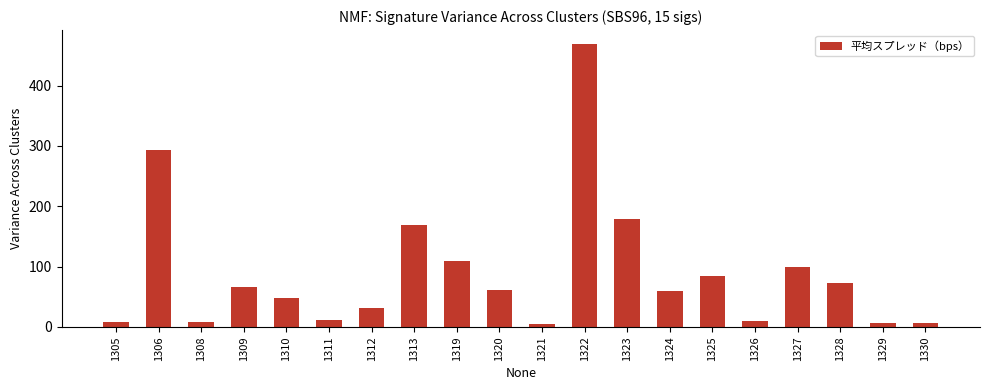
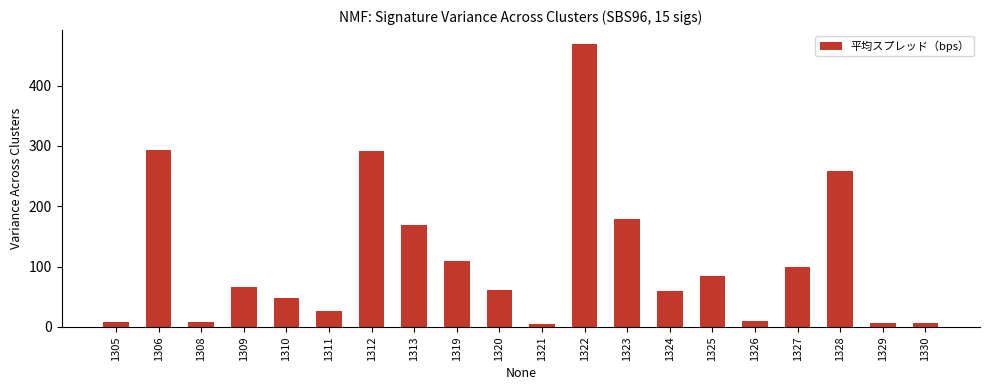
1311: 10 -> 30
1312: 30 -> 290
1328: 70 -> 260
